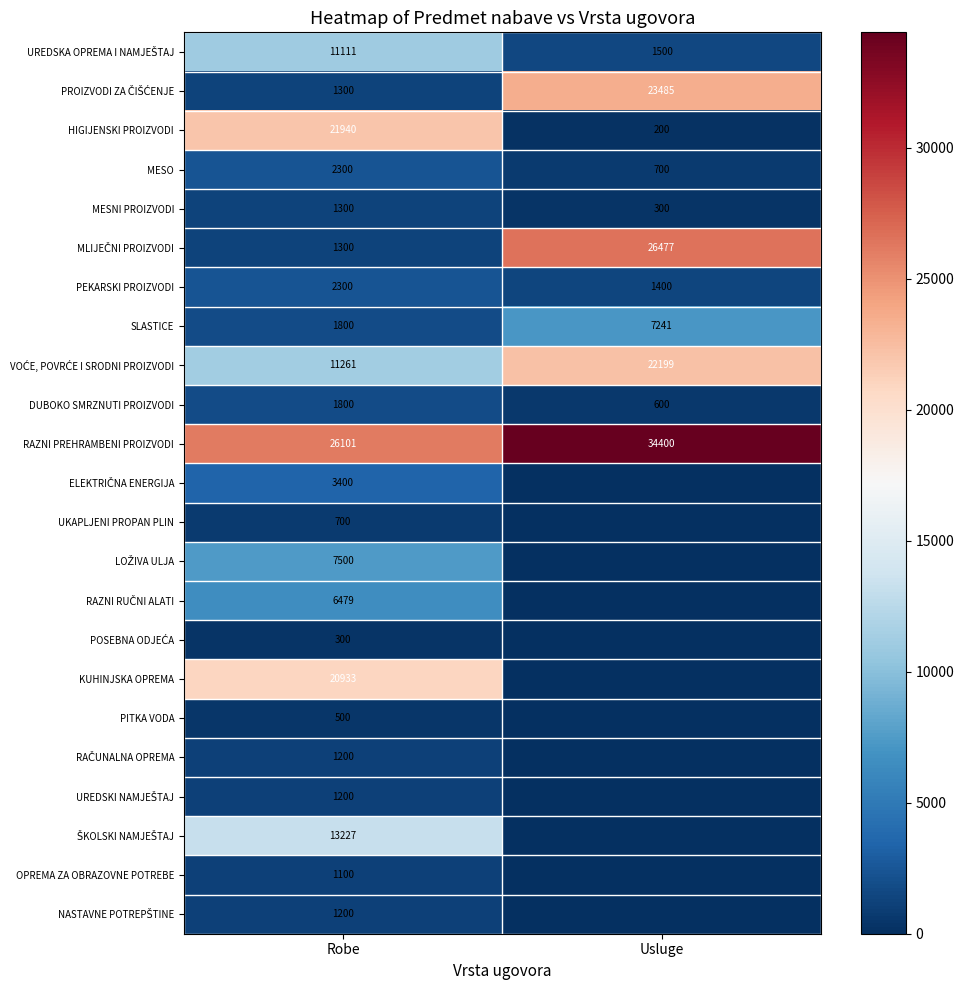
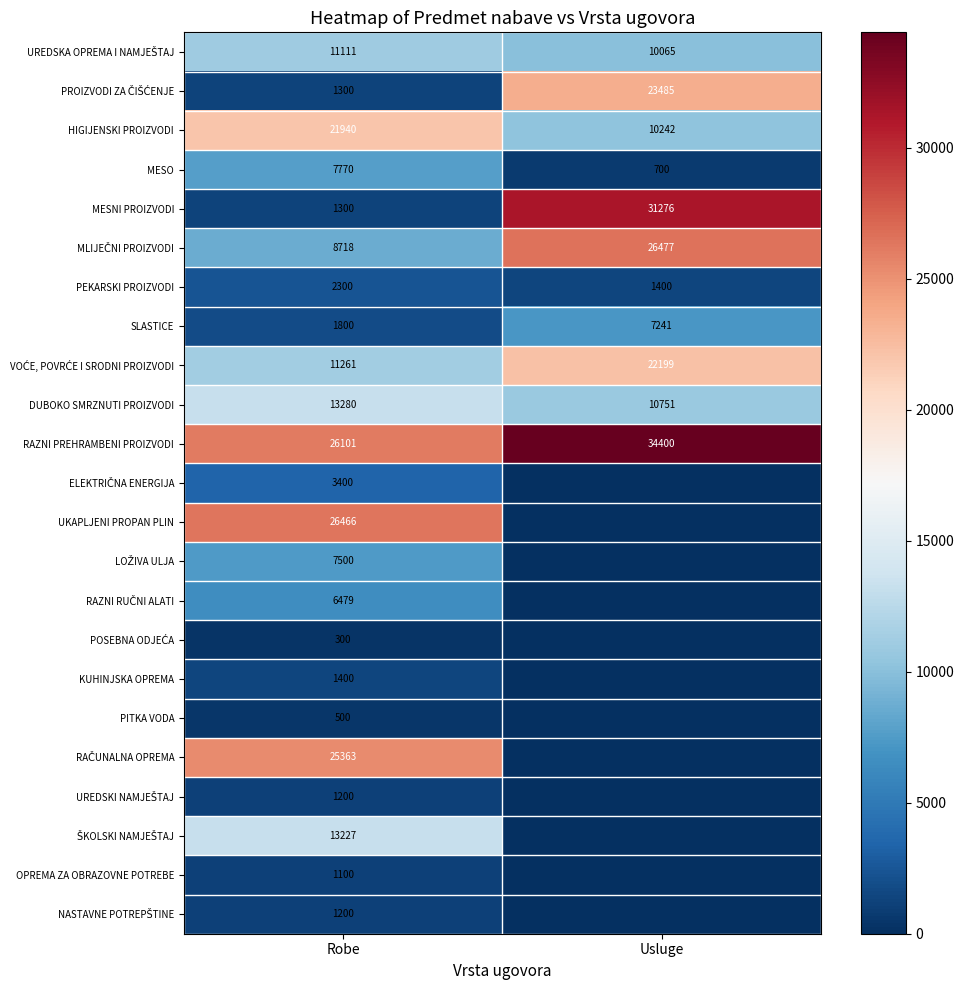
UREDSKA OPREMA I NAMJEŠTAJ, Usluge: 1500 -> 10065
HIGIJENSKI PROIZVODI, Usluge: 200 -> 10242
MESO, Robe: 2300 -> 7770
MESNI PROIZVODI, Usluge: 300 -> 31276
MLIJEČNI PROIZVODI, Robe: 1300 -> 8718
DUBOKO SMRZNUTI PROIZVODI, Robe: 1800 -> 13280
DUBOKO SMRZNUTI PROIZVODI, Usluge: 600 -> 10751
UKAPLJENI PROPAN PLIN, Robe: 700 -> 26466
KUHINJSKA OPREMA, Robe: 20933 -> 1400
RAČUNALNA OPREMA, Robe: 1200 -> 25363
